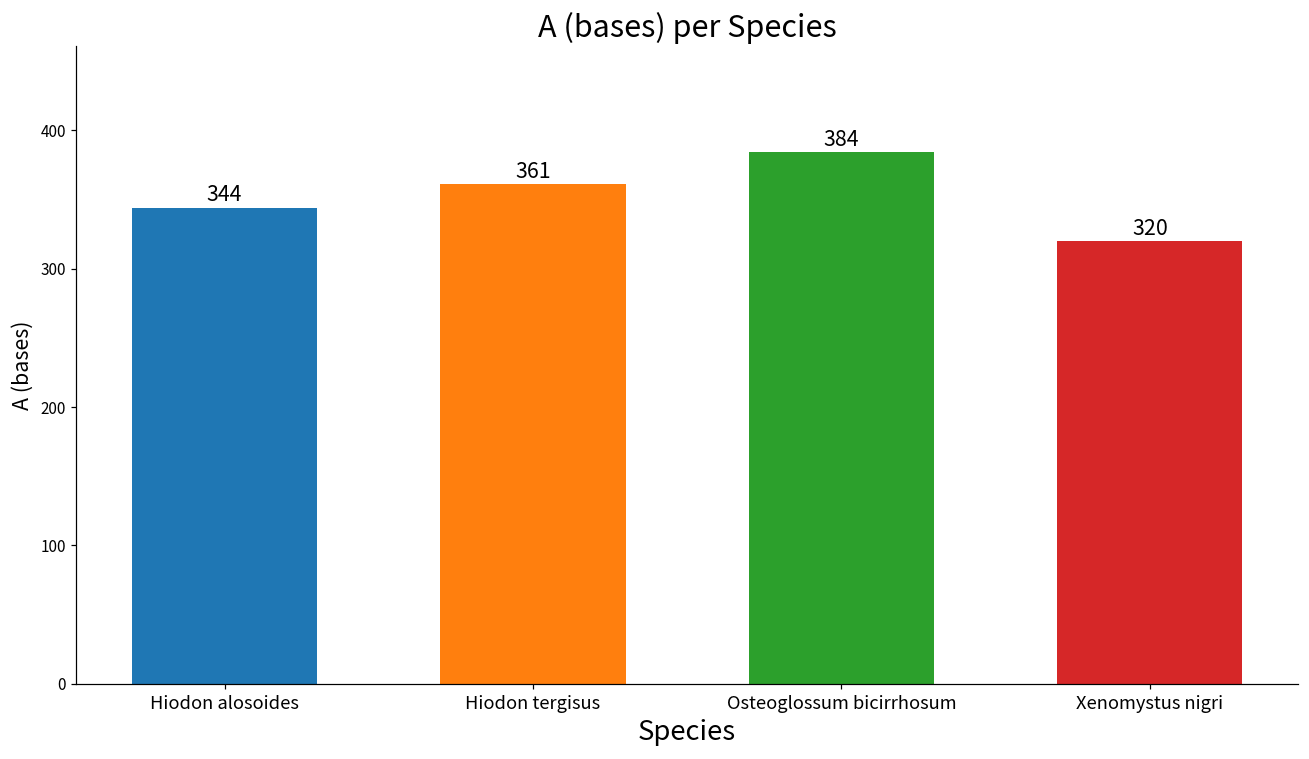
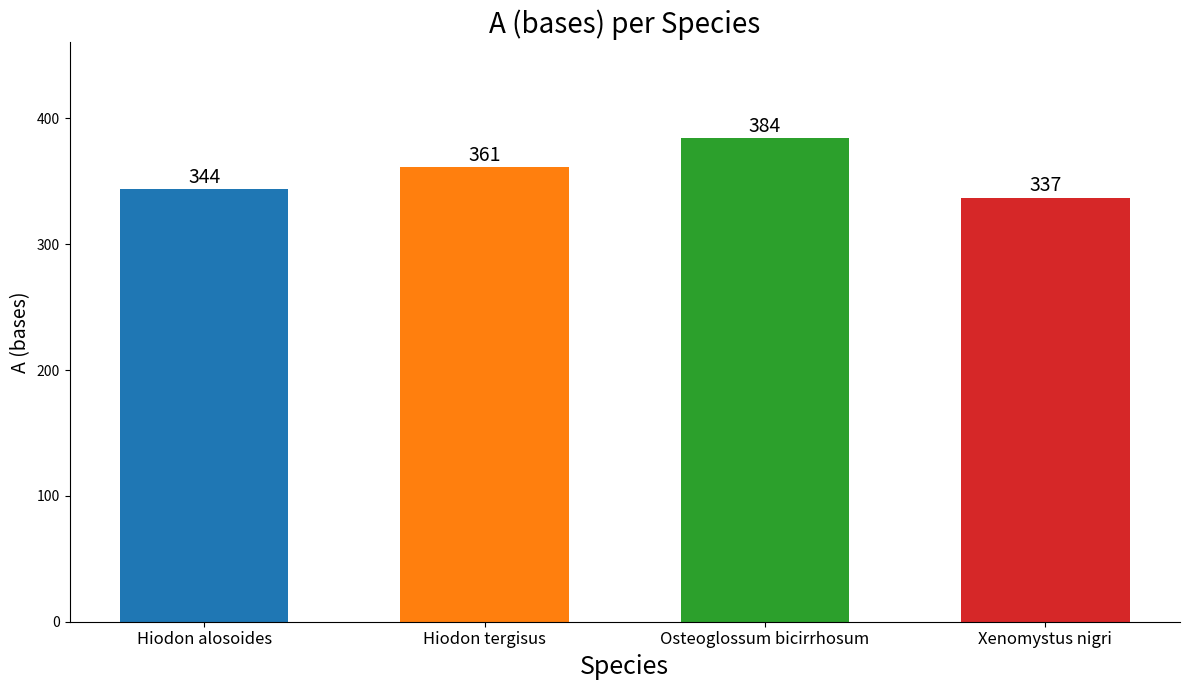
Xenomystus nigri: 320 -> 337
